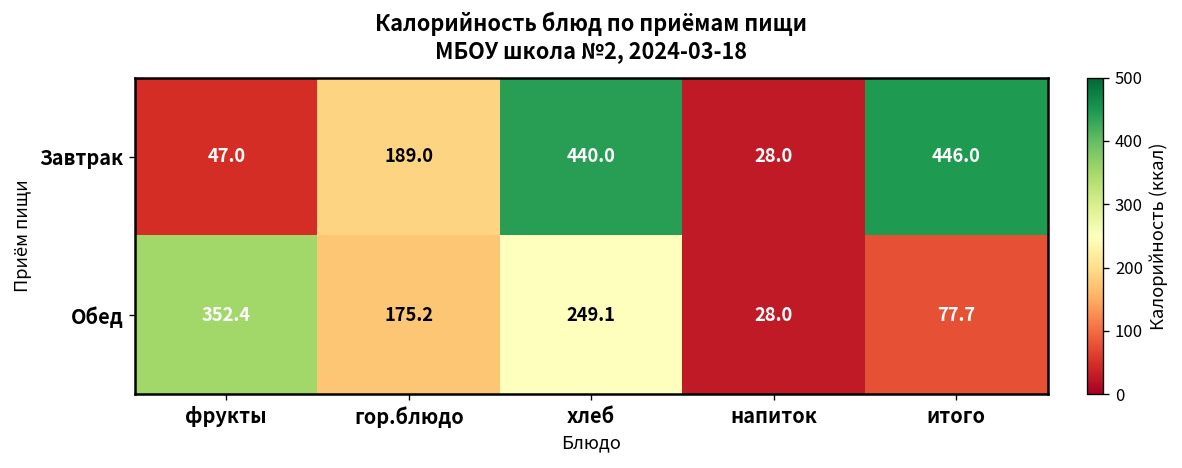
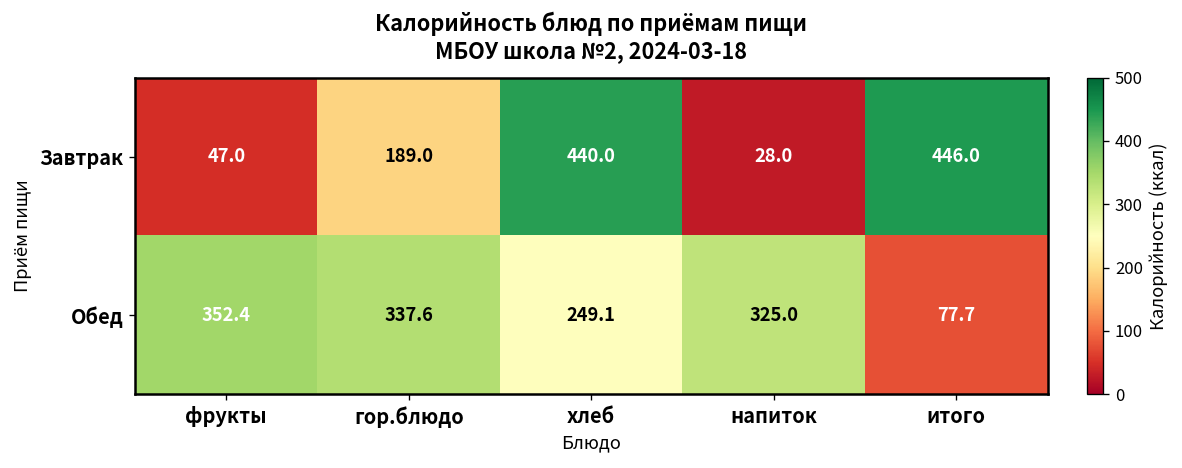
Обед, гор.блюдо: 175.2 -> 337.6
Обед, напиток: 28.0 -> 325.0
